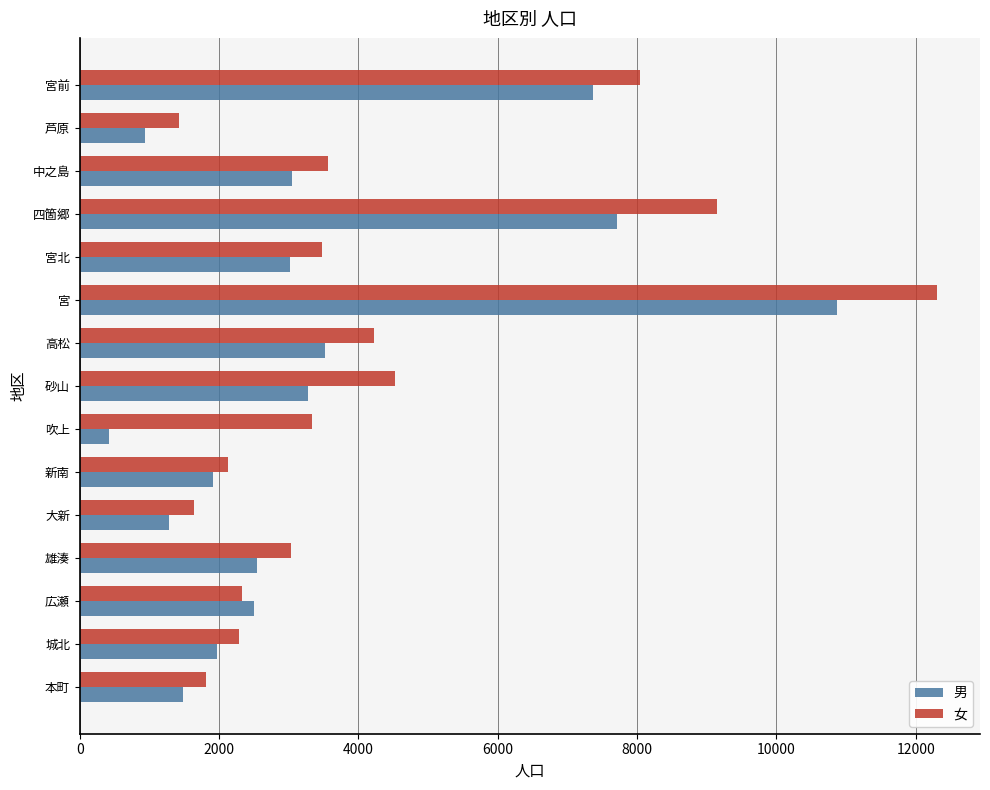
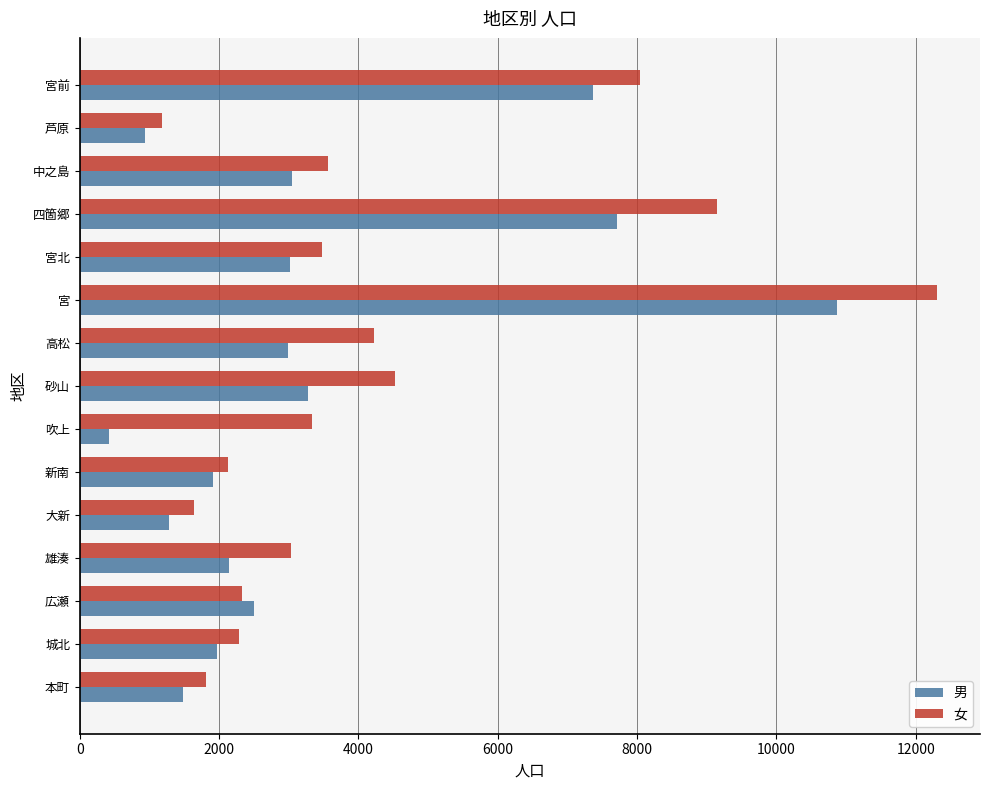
女, 芦原: 1400 -> 1200
男, 高松: 3500 -> 3000
男, 雄湊: 2500 -> 2100
